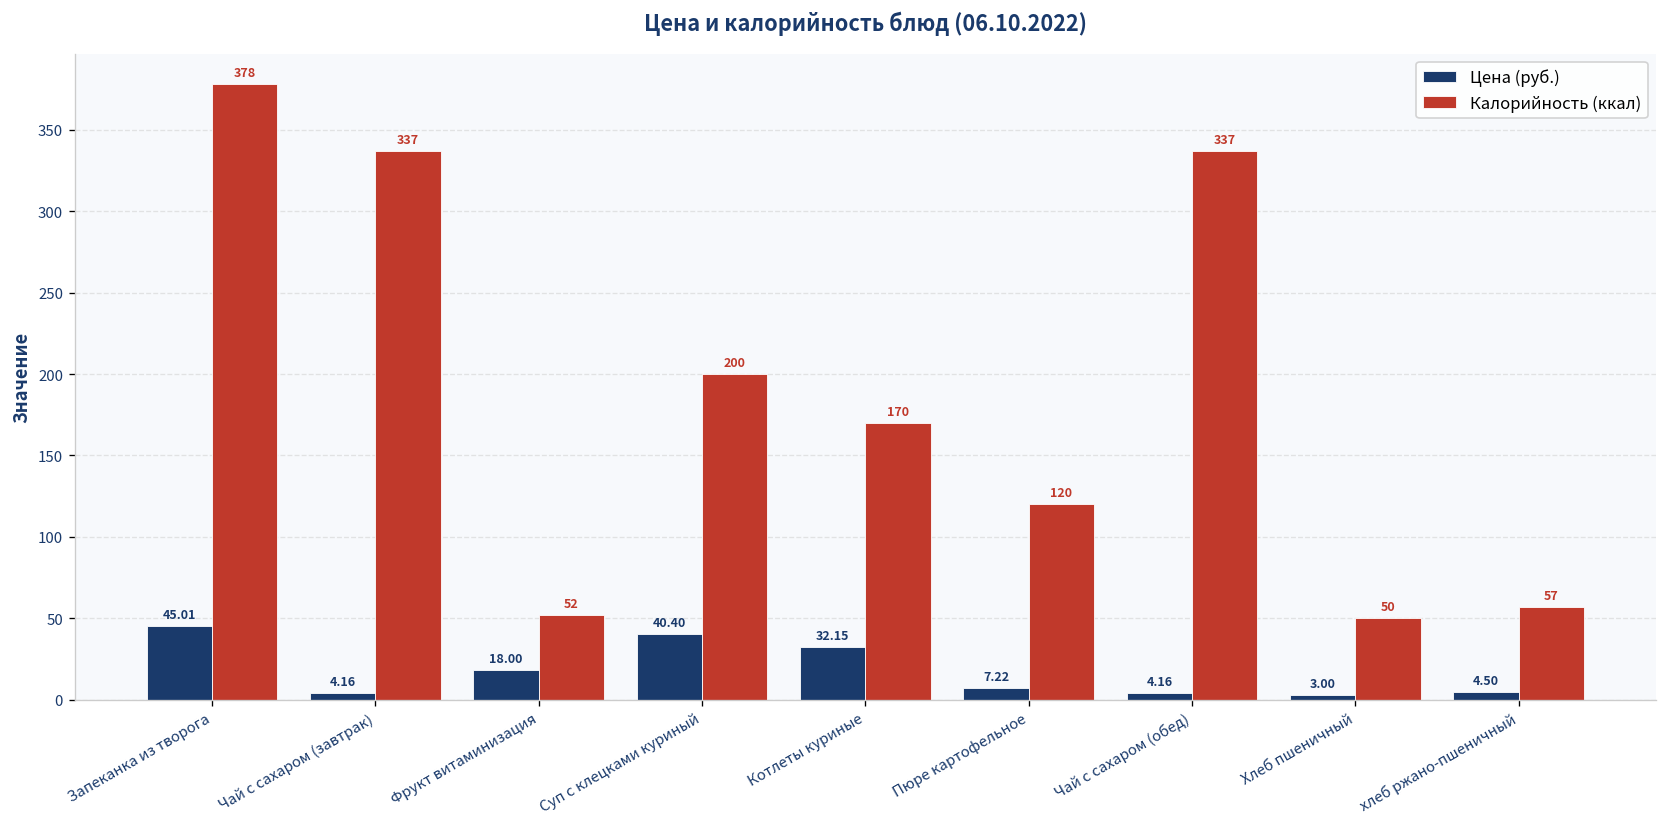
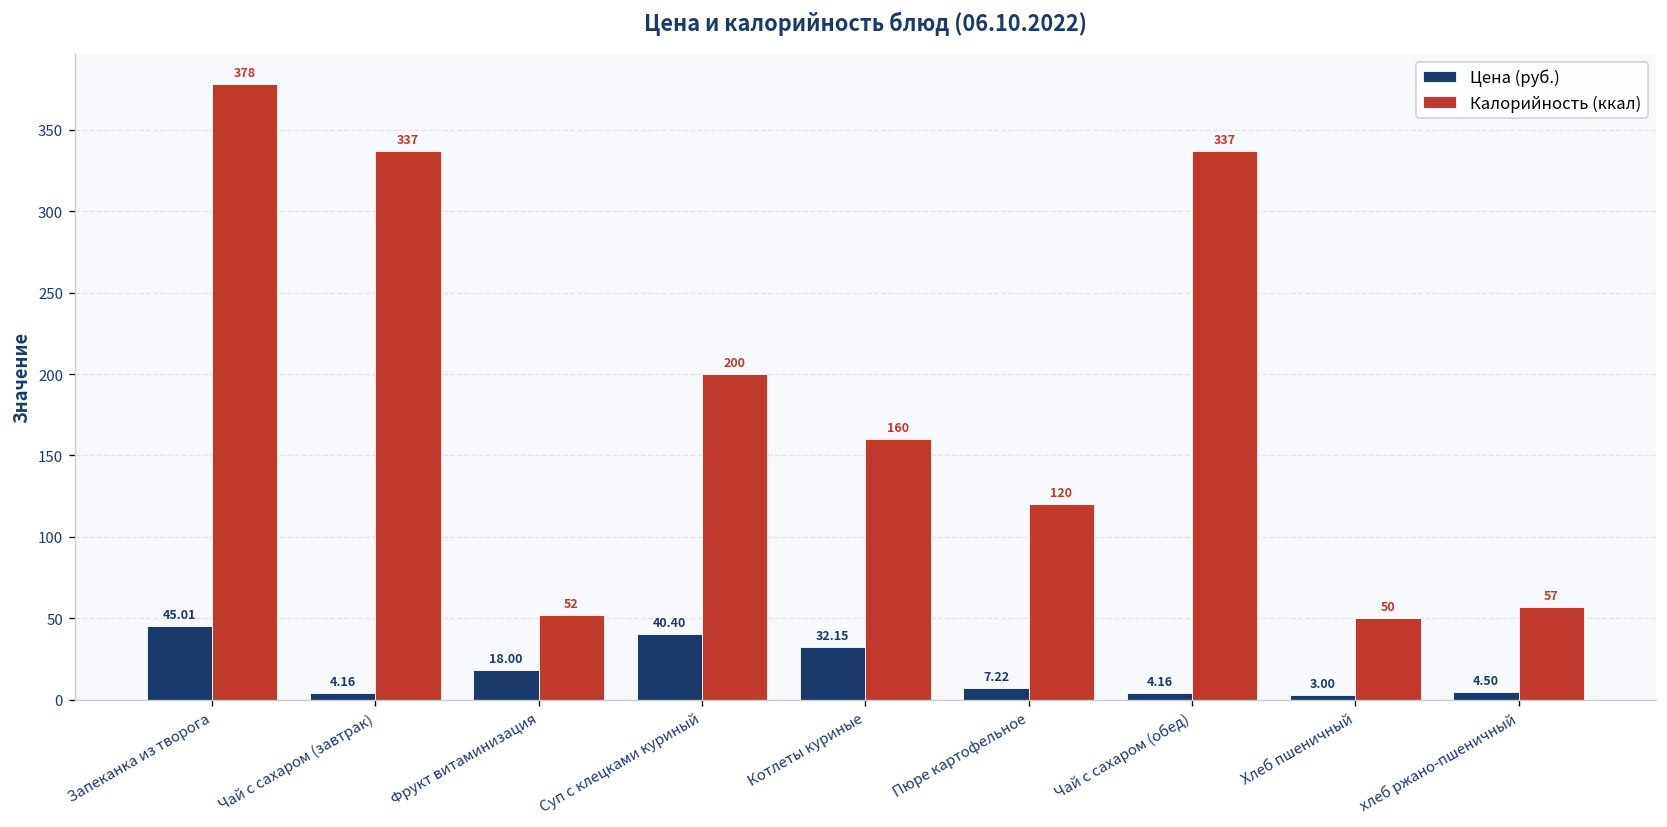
Калорийность (ккал), Котлеты куриные: 170 -> 160
